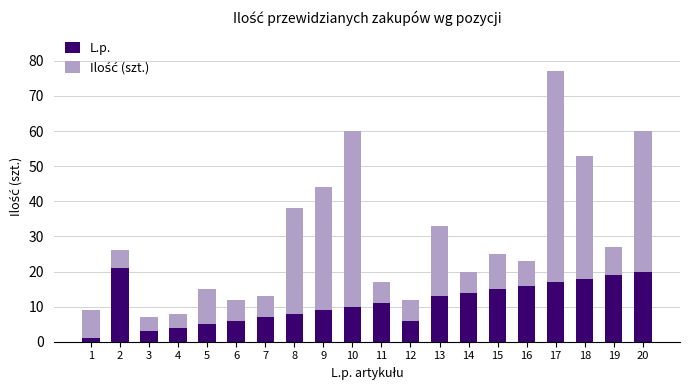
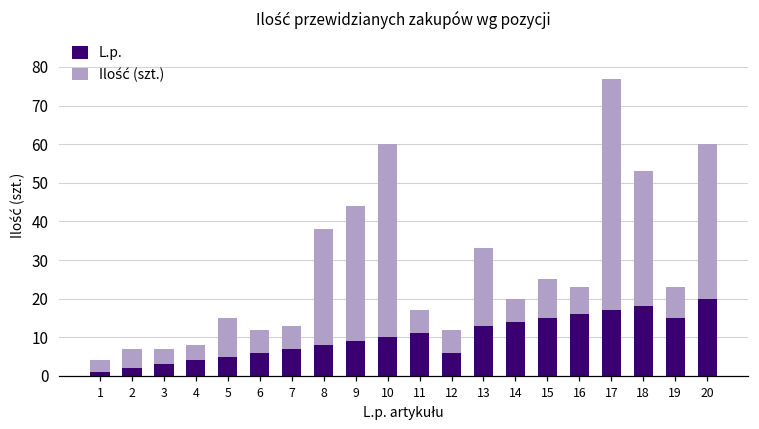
Ilość (szt.), 1: 8 -> 3
L.p., 2: 21 -> 2
L.p., 19: 19 -> 15
